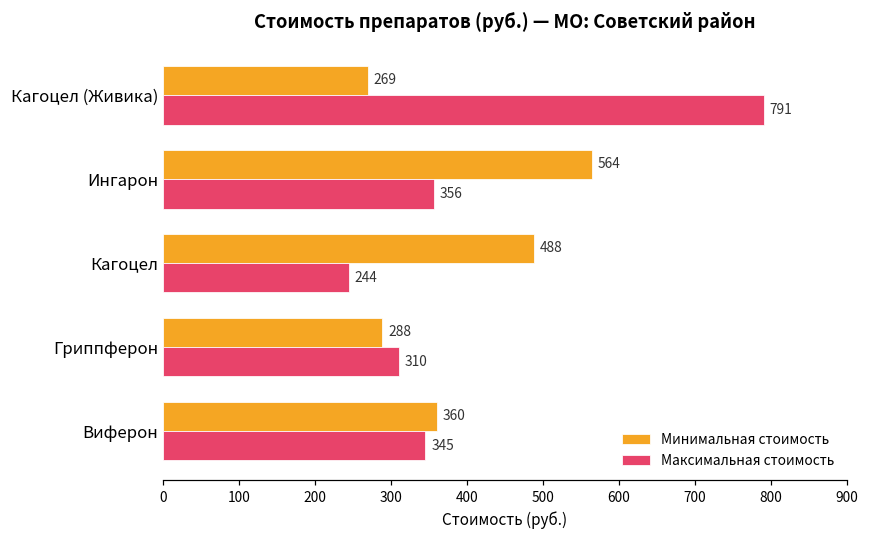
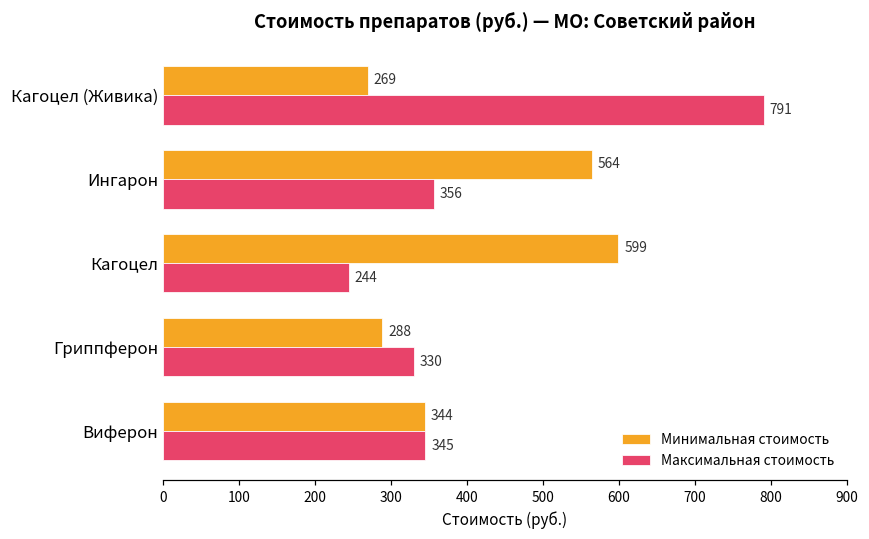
Минимальная стоимость, Кагоцел: 488 -> 599
Максимальная стоимость, Гриппферон: 310 -> 330
Минимальная стоимость, Виферон: 360 -> 344
